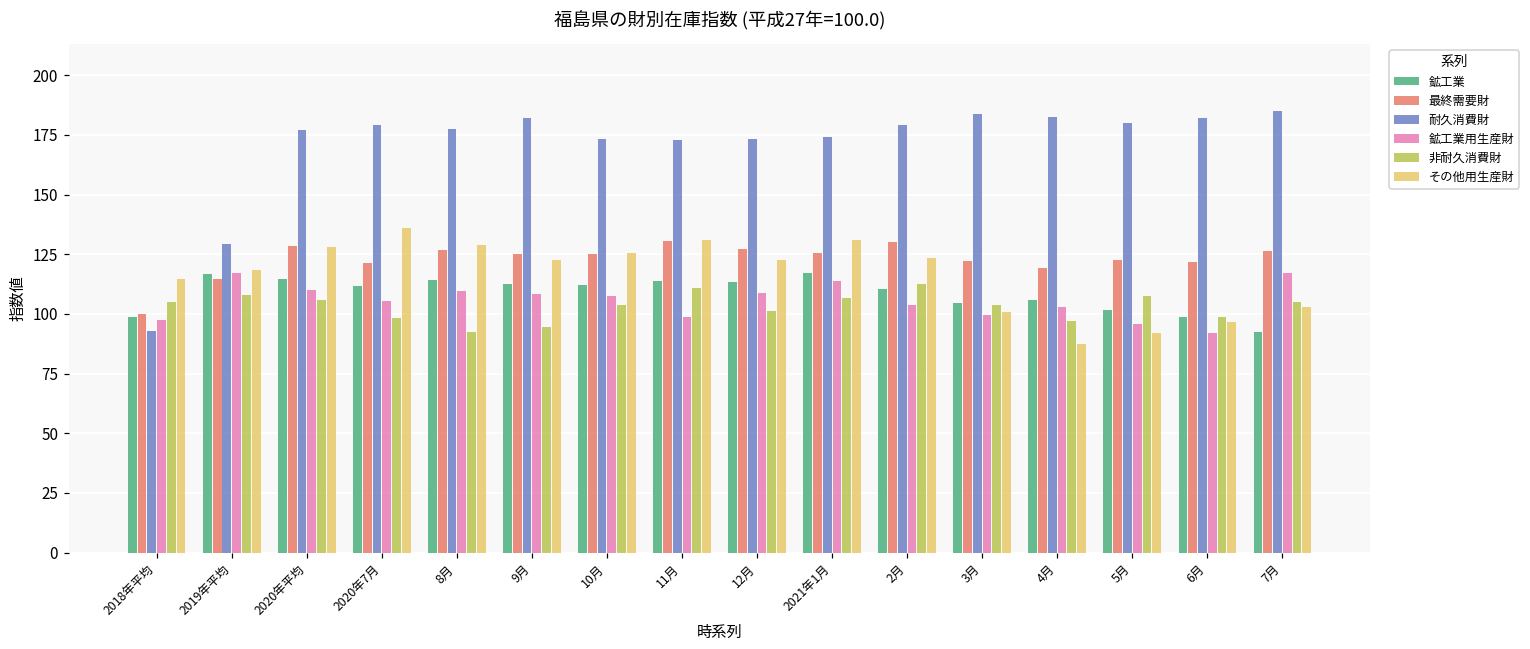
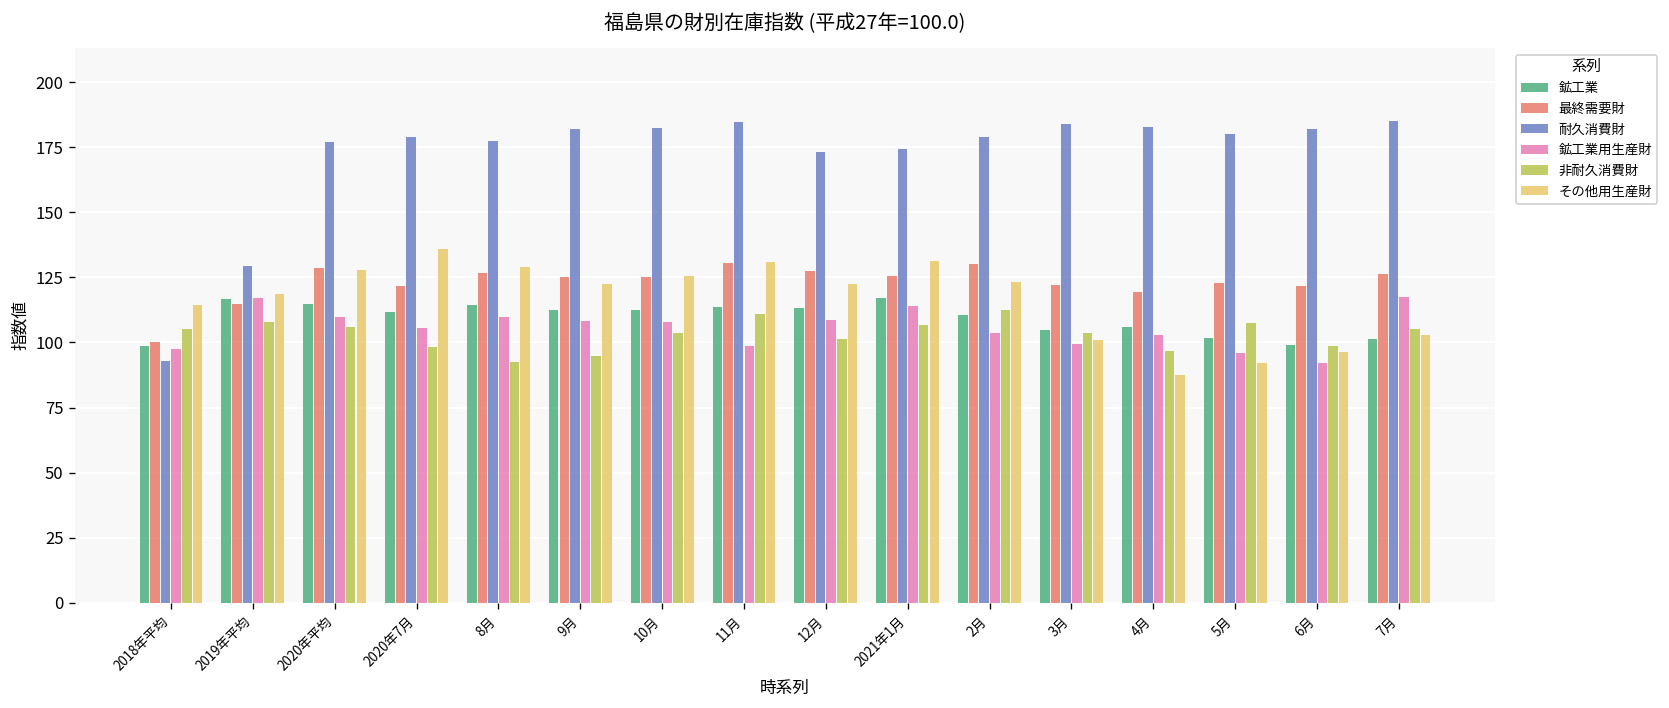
耐久消費財, 10月: 173 -> 183
耐久消費財, 11月: 173 -> 185
鉱工業, 7月: 92 -> 101
